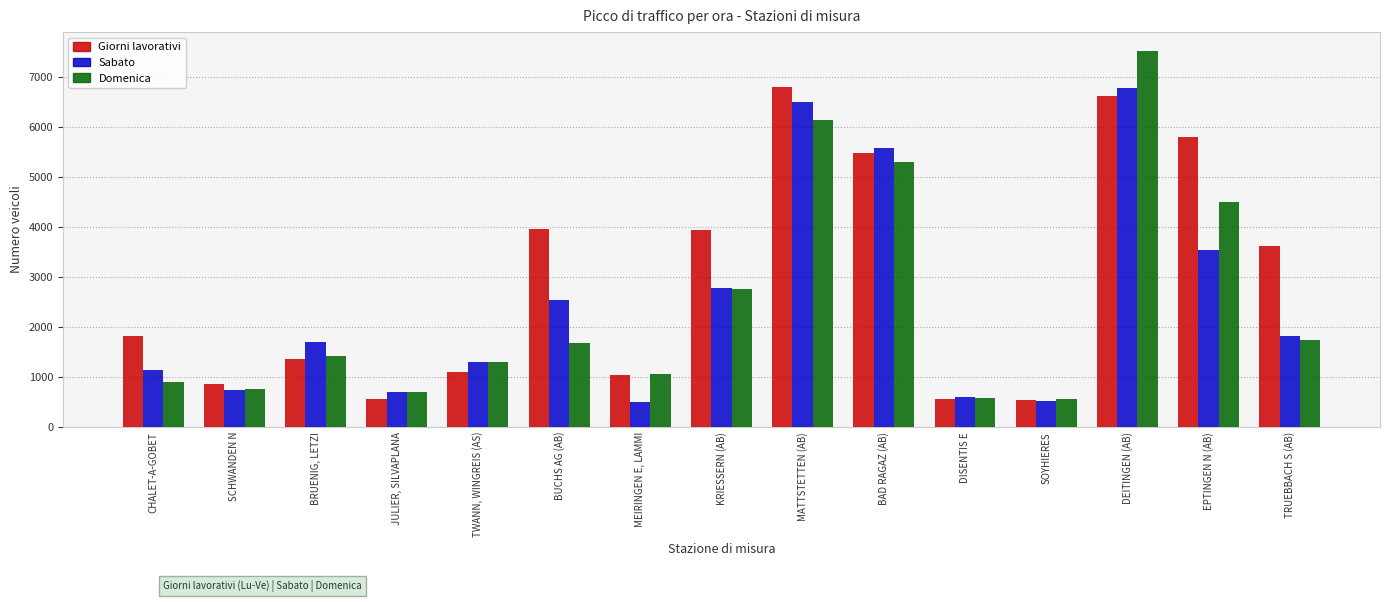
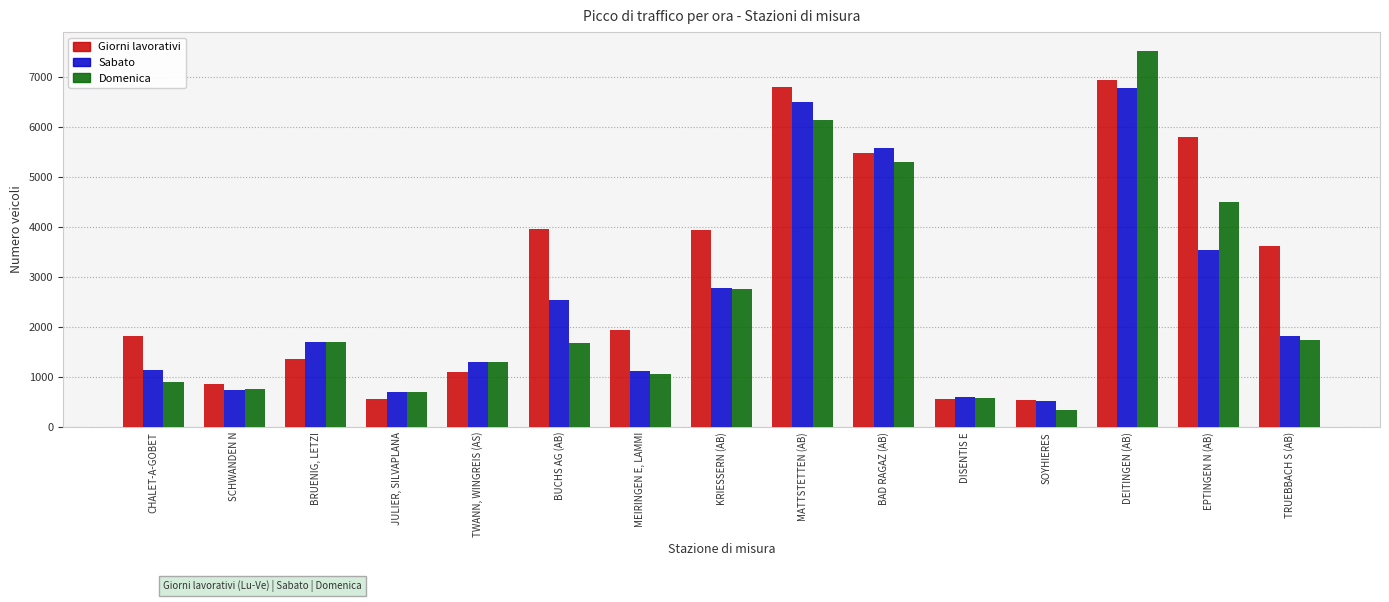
Domenica, BRUENIG, LETZI: 1400 -> 1700
Giorni lavorativi, MEIRINGEN E, LAMMI: 1000 -> 2000
Sabato, MEIRINGEN E, LAMMI: 500 -> 1100
Domenica, SOYHIERES: 600 -> 300
Giorni lavorativi, DEITINGEN (AB): 6600 -> 7000
